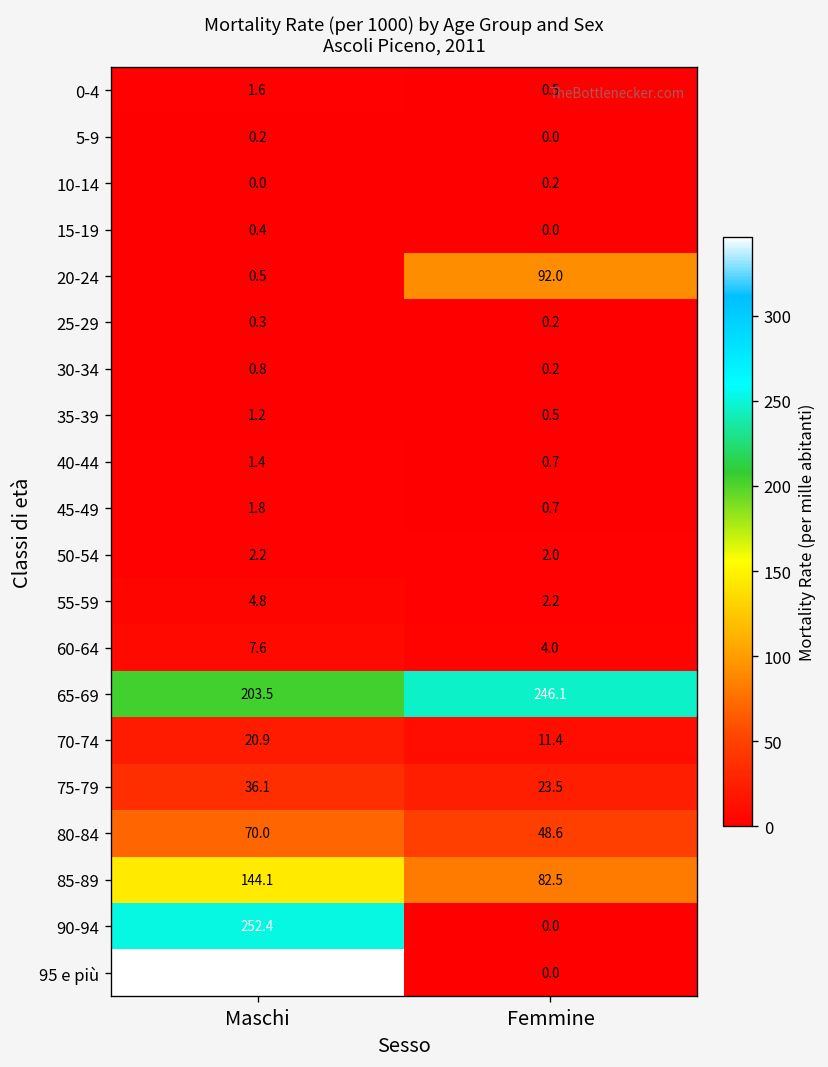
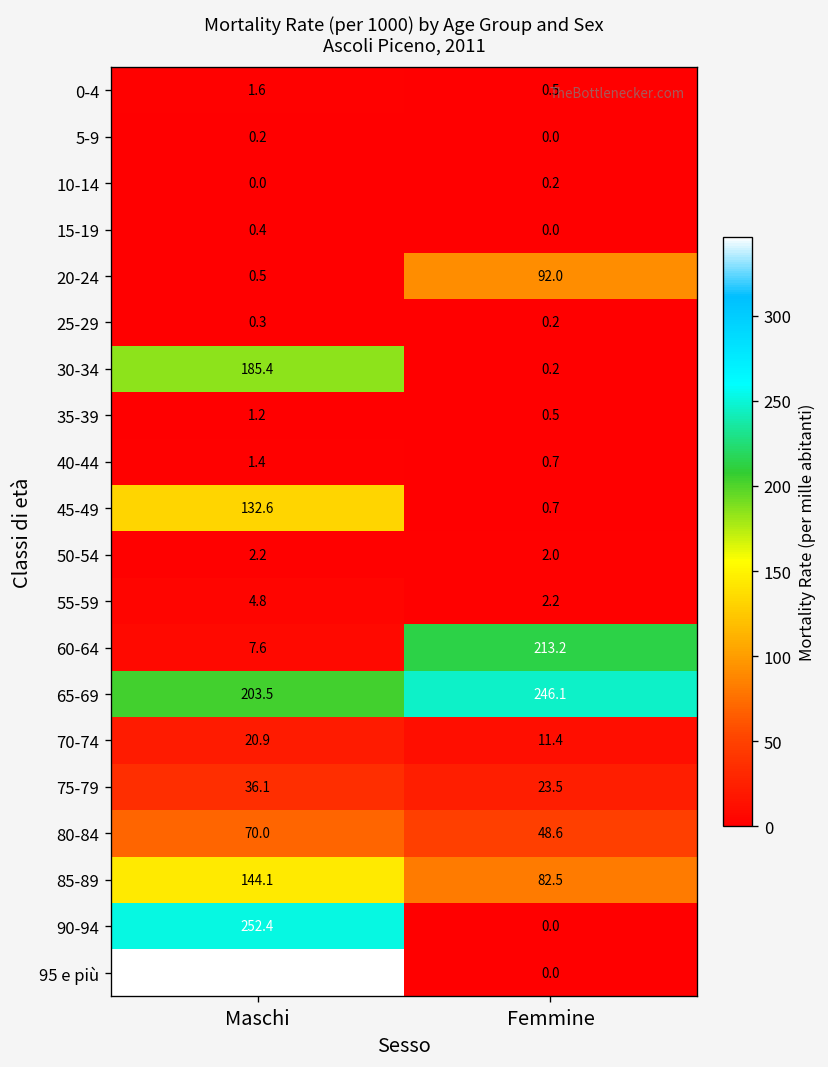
30-34, Maschi: 0.8 -> 185.4
45-49, Maschi: 1.8 -> 132.6
60-64, Femmine: 4.0 -> 213.2
